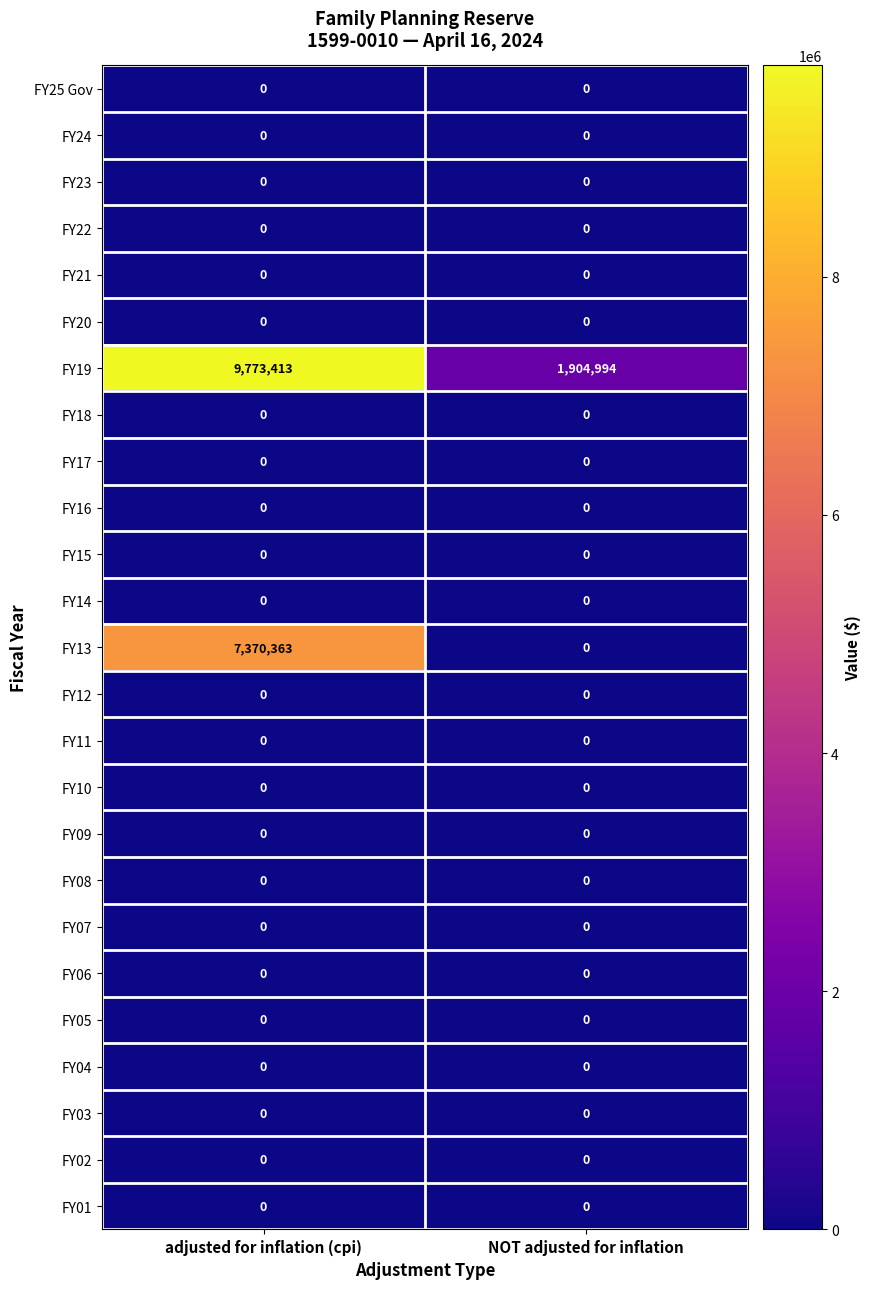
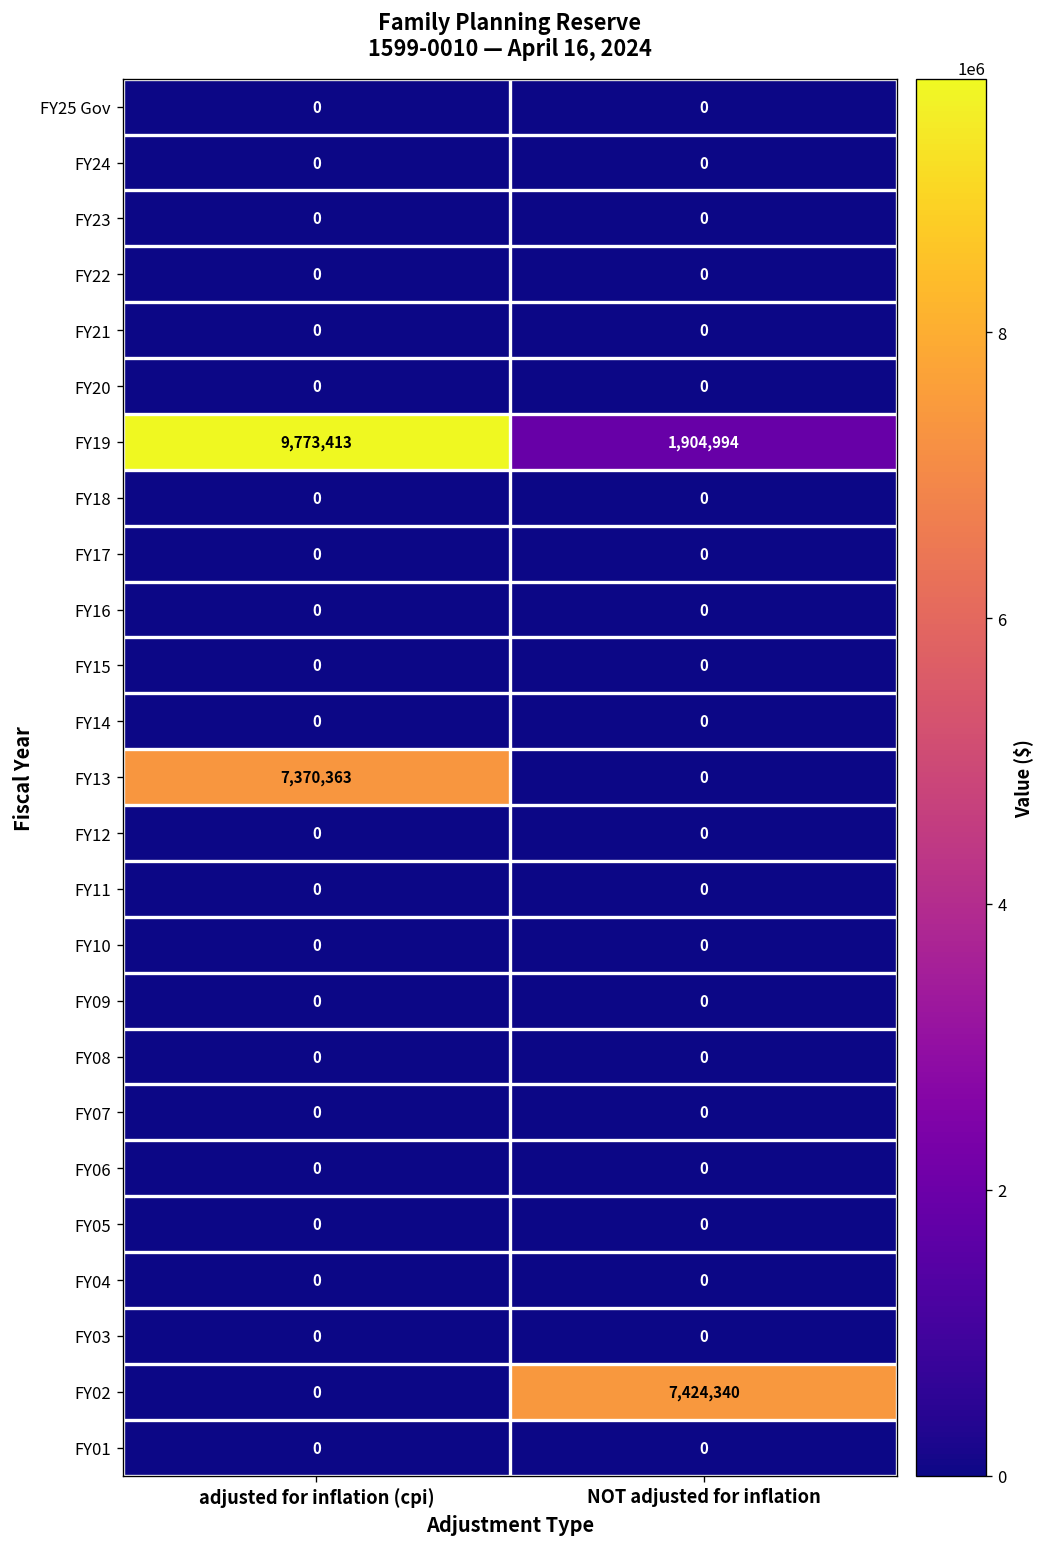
FY02, NOT adjusted for inflation: 0 -> 7,424,340
